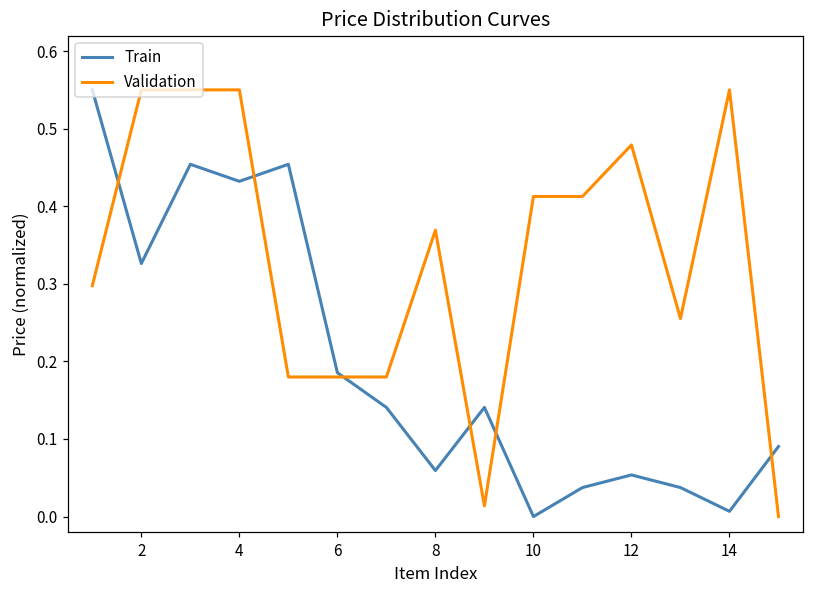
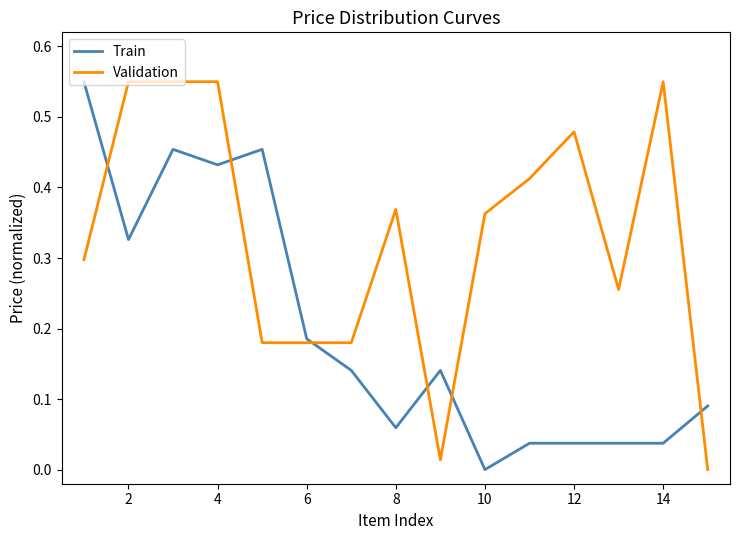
Validation, 10: 0.41 -> 0.36
Train, 12: 0.05 -> 0.04
Train, 14: 0.01 -> 0.04
